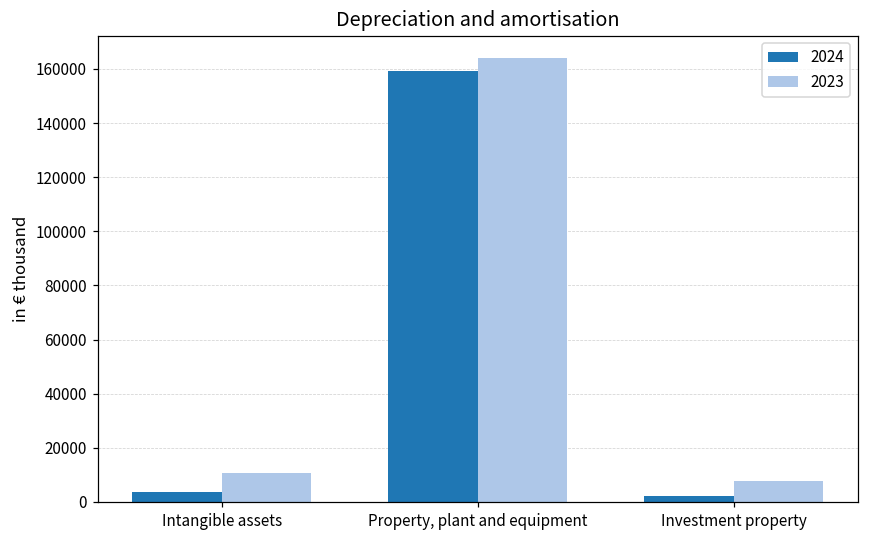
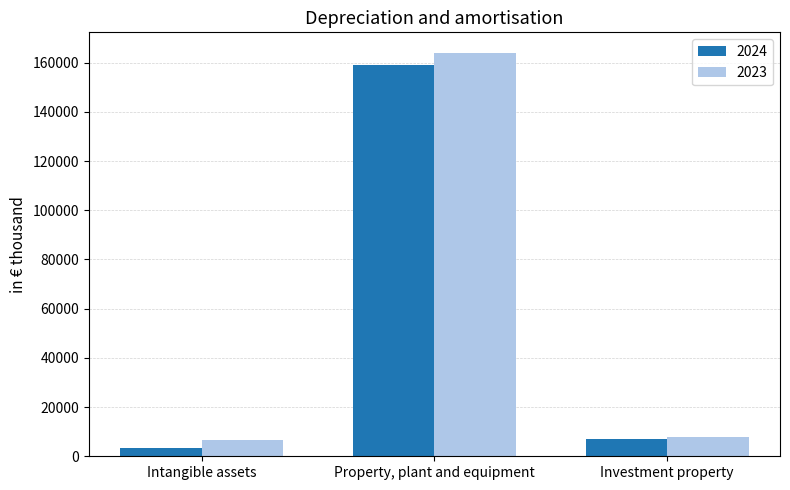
2023, Intangible assets: 11000 -> 7000
2024, Investment property: 2000 -> 7000
